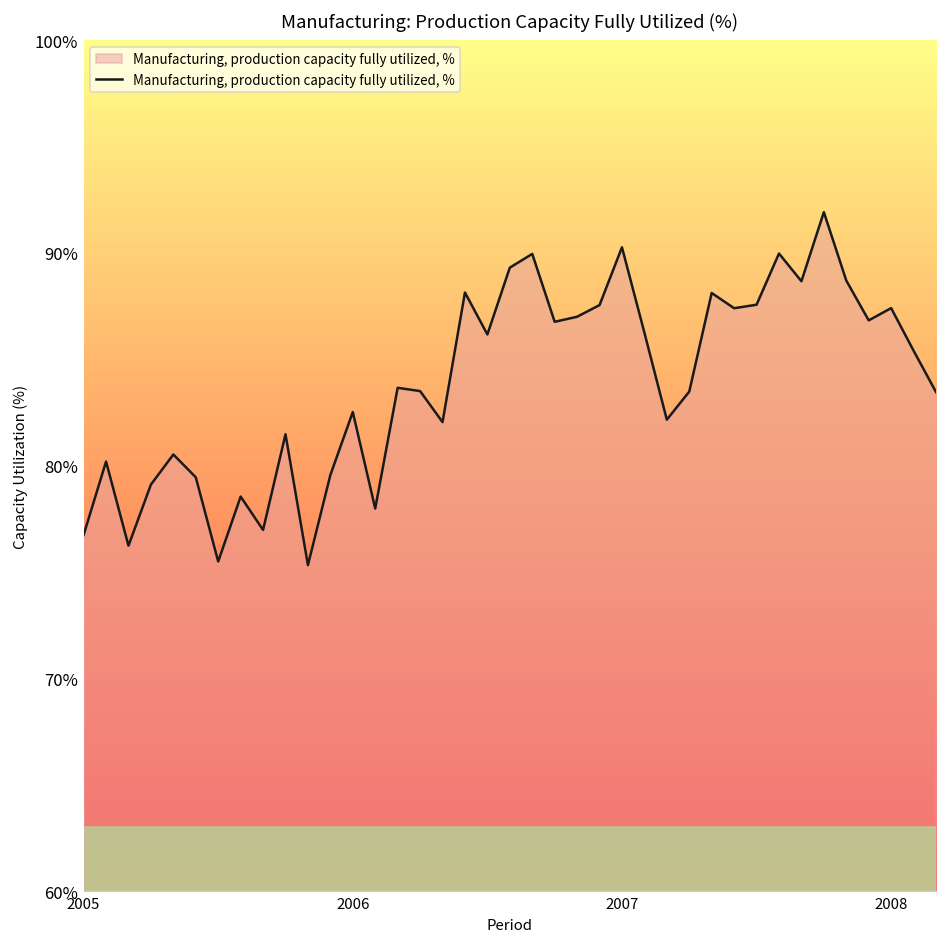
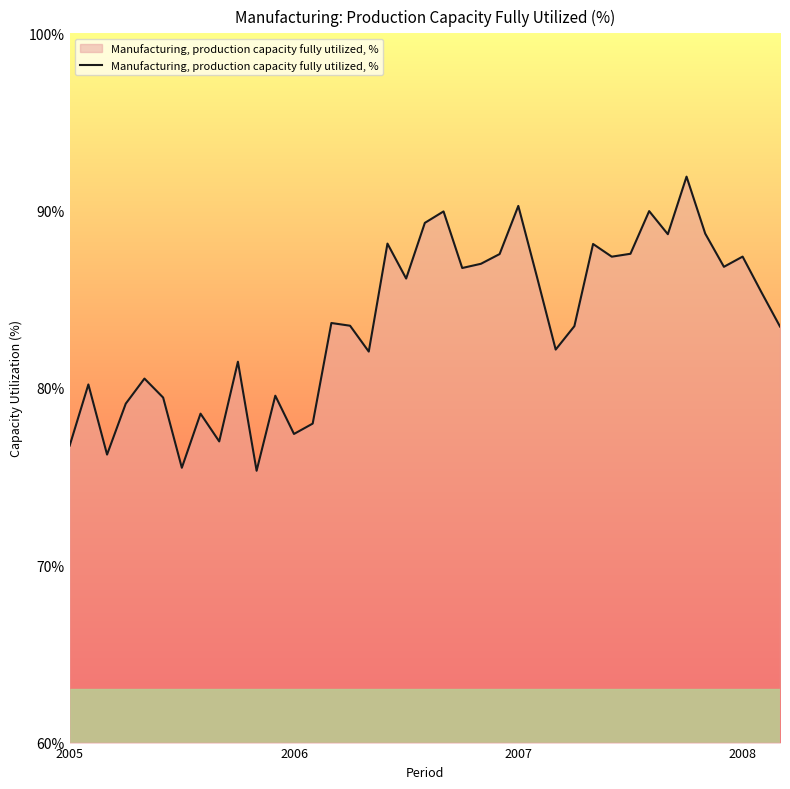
2006: 82.5% -> 77.4%
